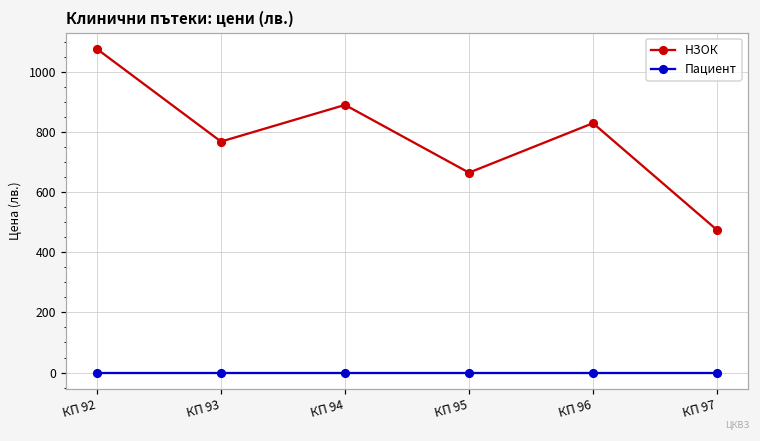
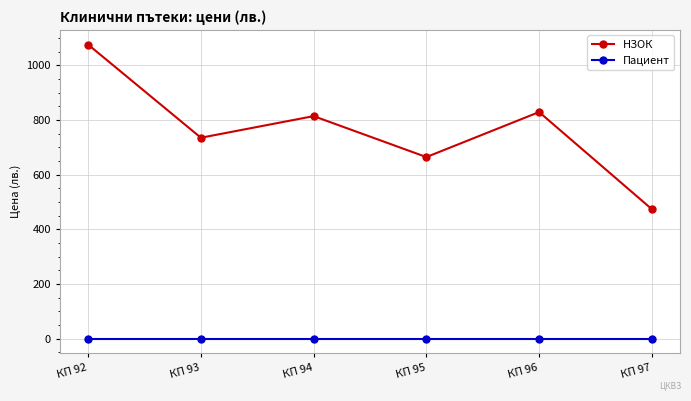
НЗОК, КП 93: 770 -> 740
НЗОК, КП 94: 890 -> 810
